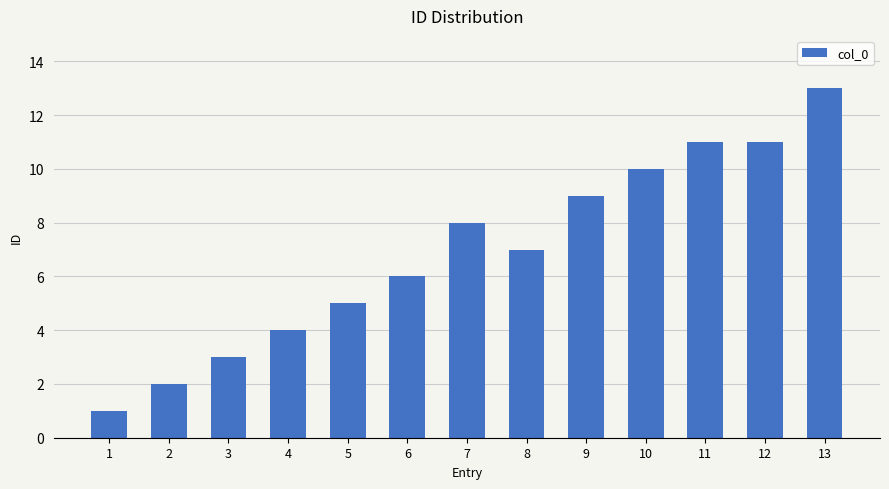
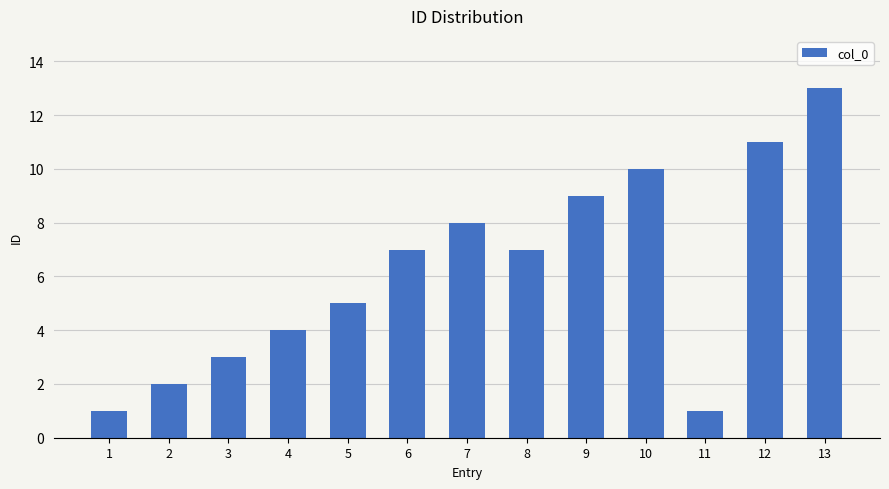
6: 6 -> 7
11: 11 -> 1
